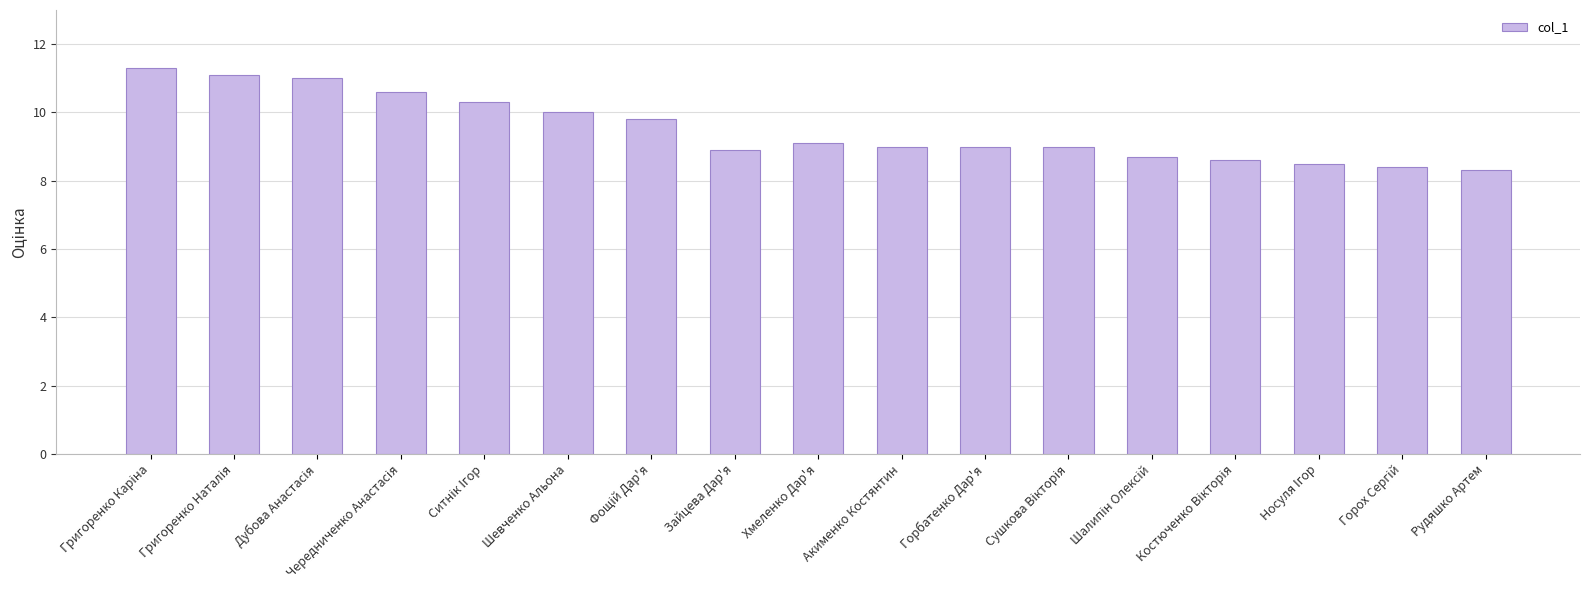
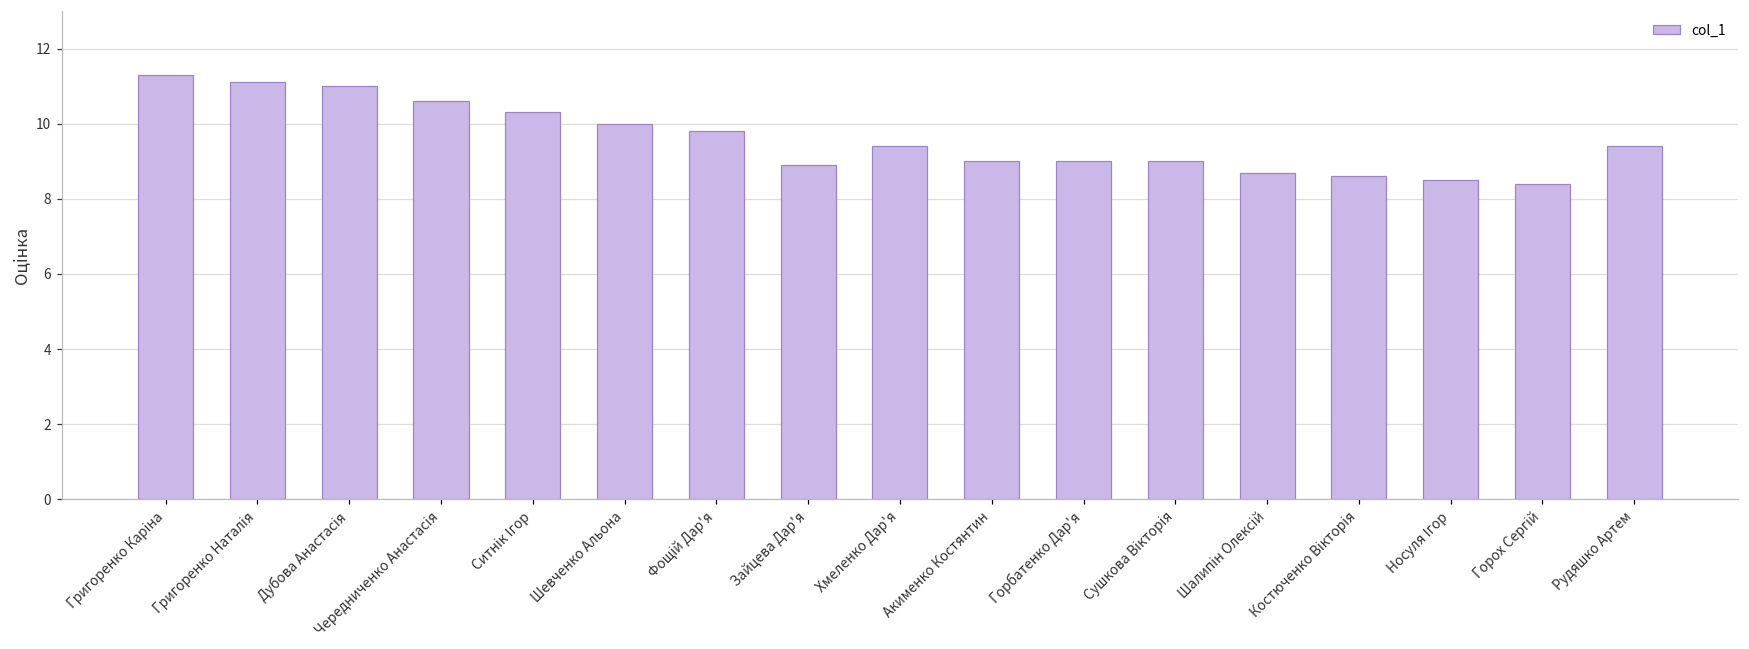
Хмеленко Дар'я: 9.1 -> 9.4
Рудяшко Артем: 8.3 -> 9.4
